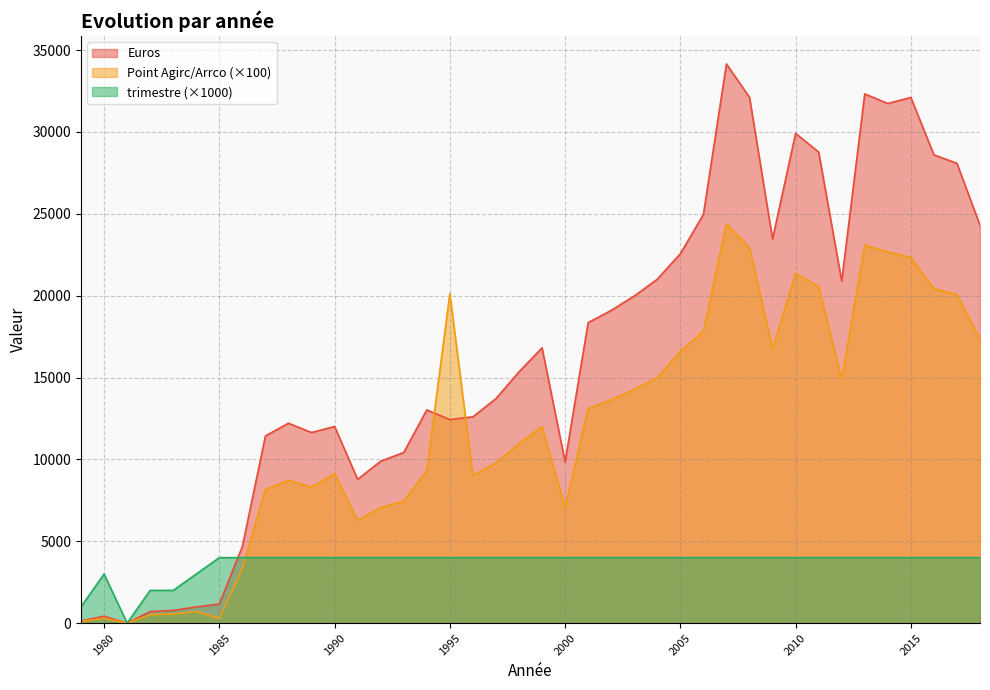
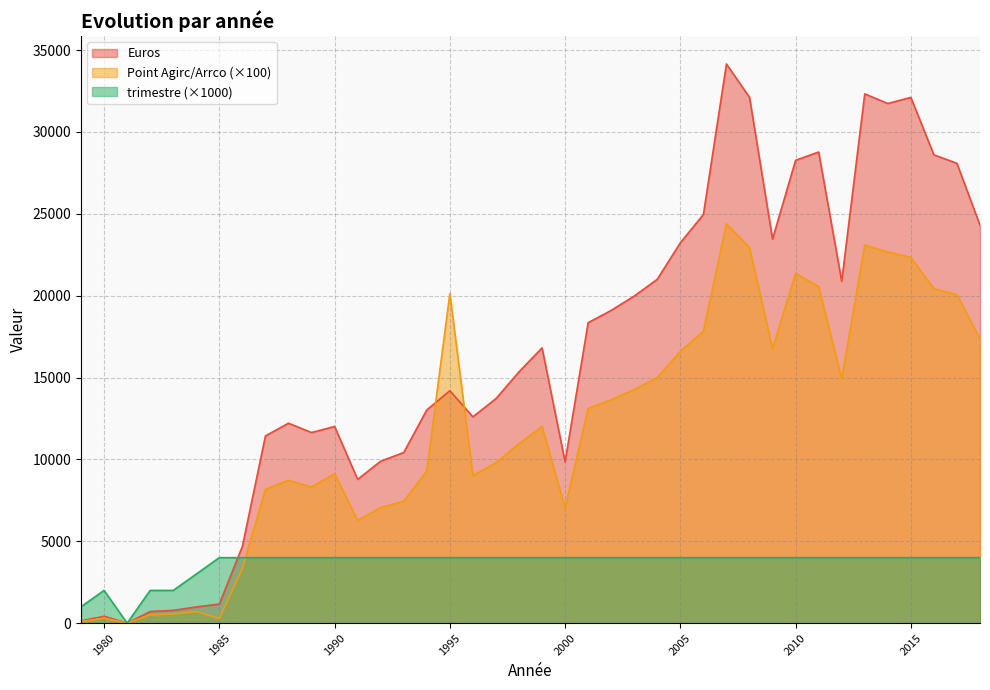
trimestre (×1000), 1980: 3000 -> 2000
Euros, 1995: 12400 -> 14200
Euros, 2005: 22600 -> 23200
Euros, 2010: 29900 -> 28300
